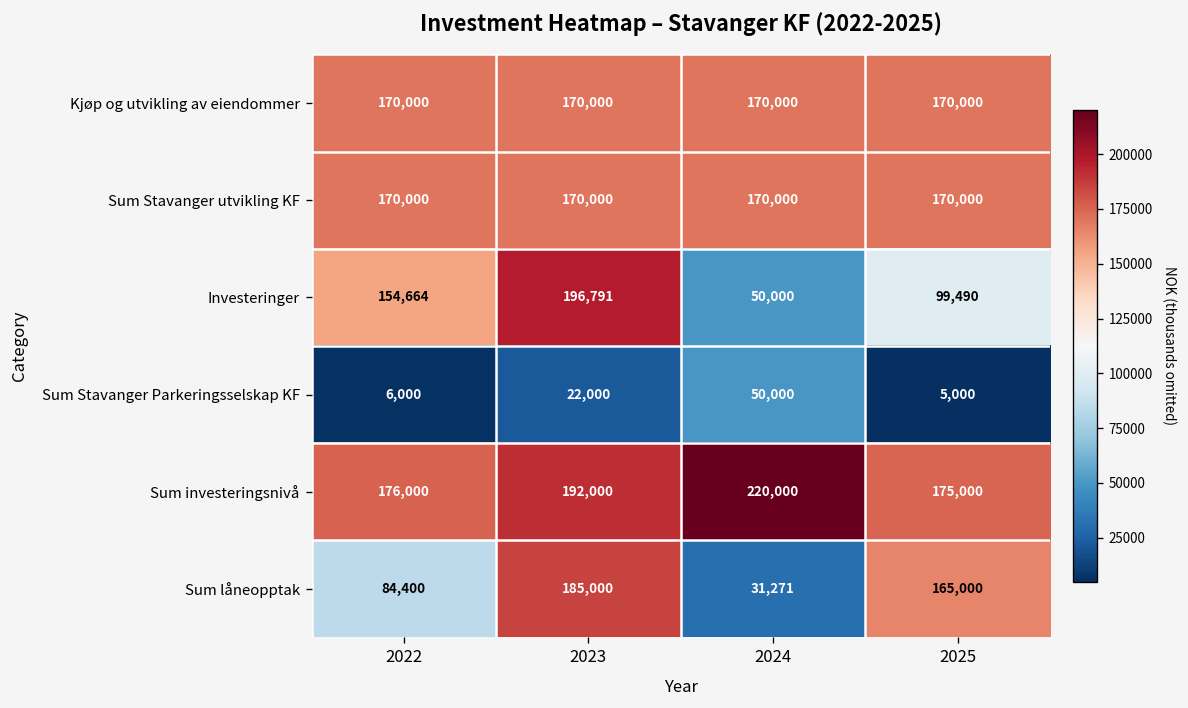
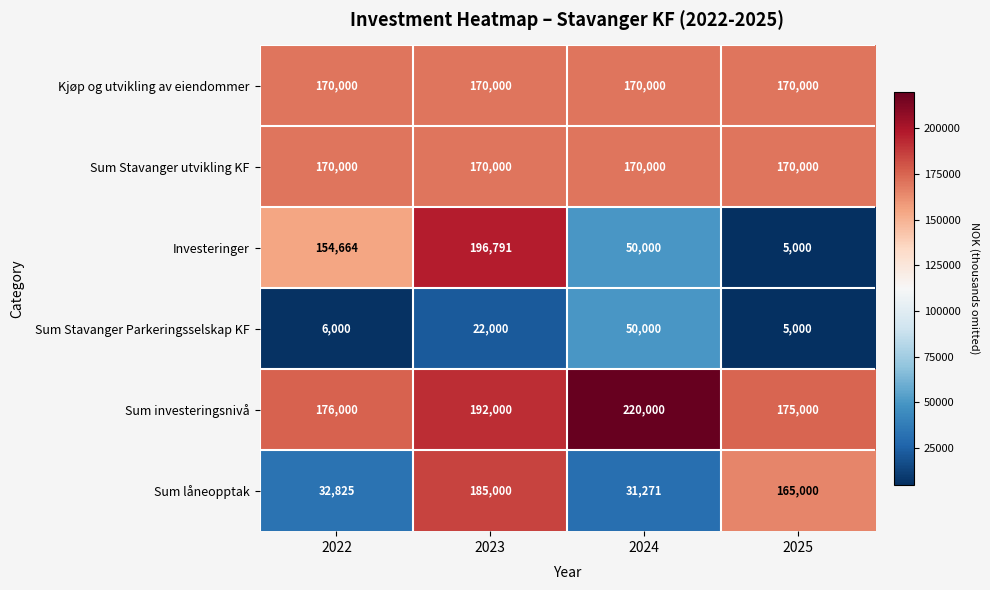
Investeringer, 2025: 99,490 -> 5,000
Sum låneopptak, 2022: 84,400 -> 32,825
